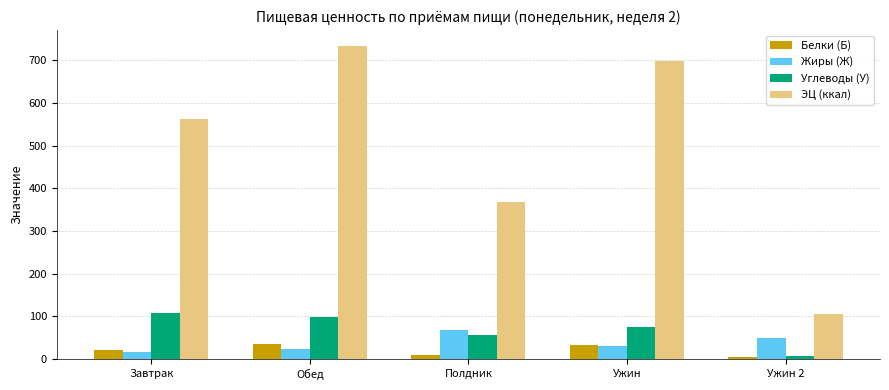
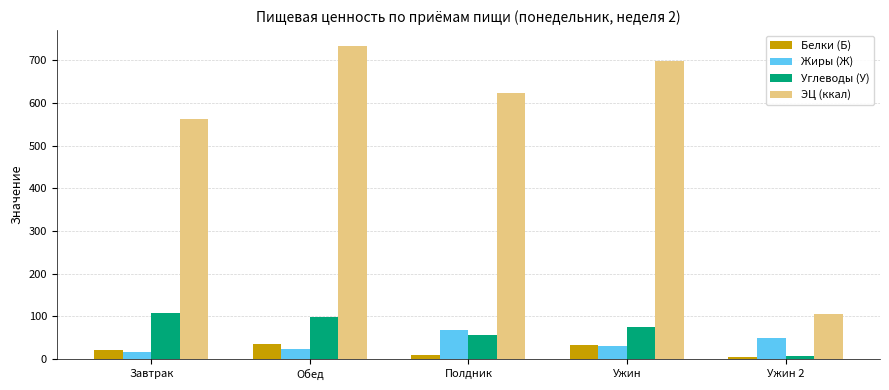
ЭЦ (ккал), Полдник: 370 -> 620
